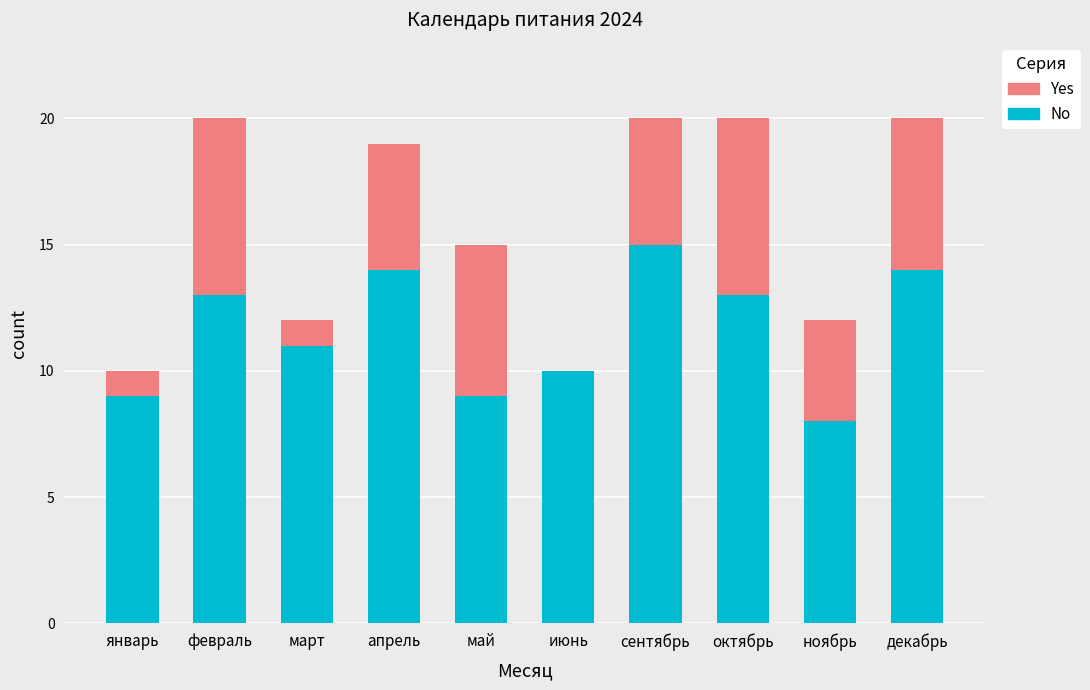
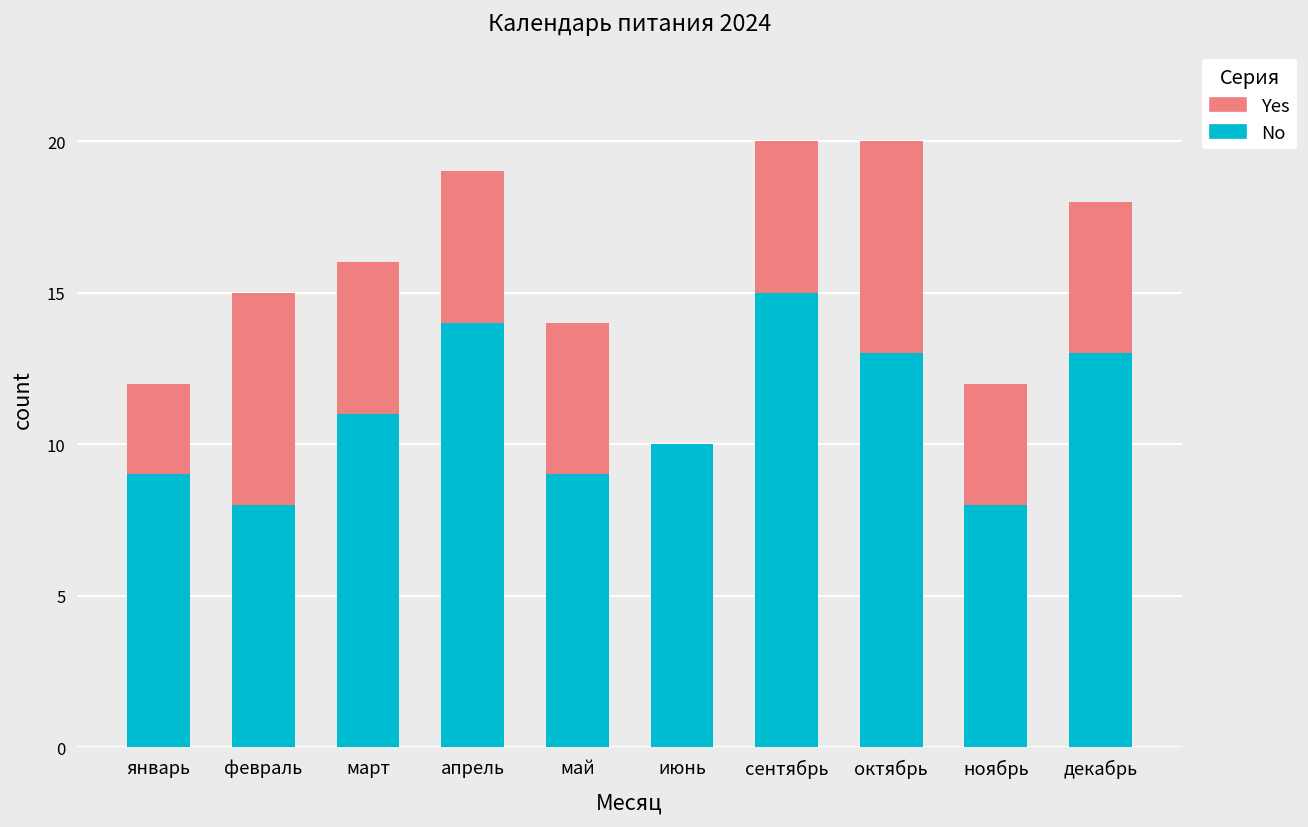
Yes, январь: 1 -> 3
No, февраль: 13 -> 8
Yes, март: 1 -> 5
Yes, май: 6 -> 5
No, декабрь: 14 -> 13
Yes, декабрь: 6 -> 5
